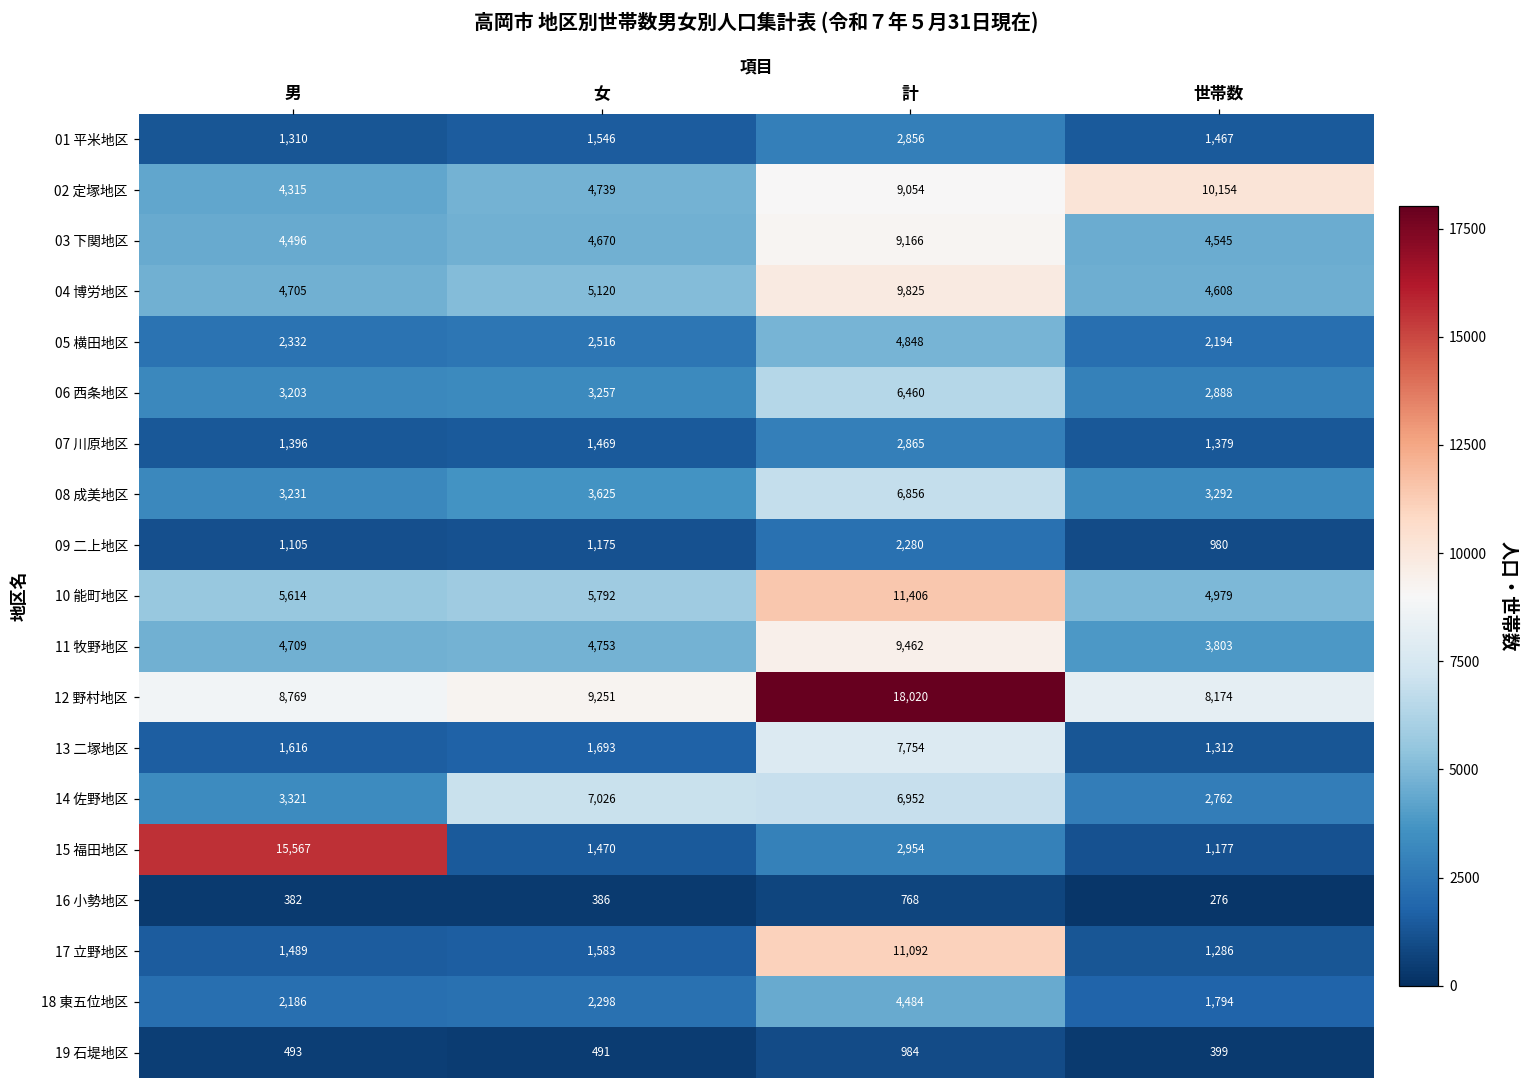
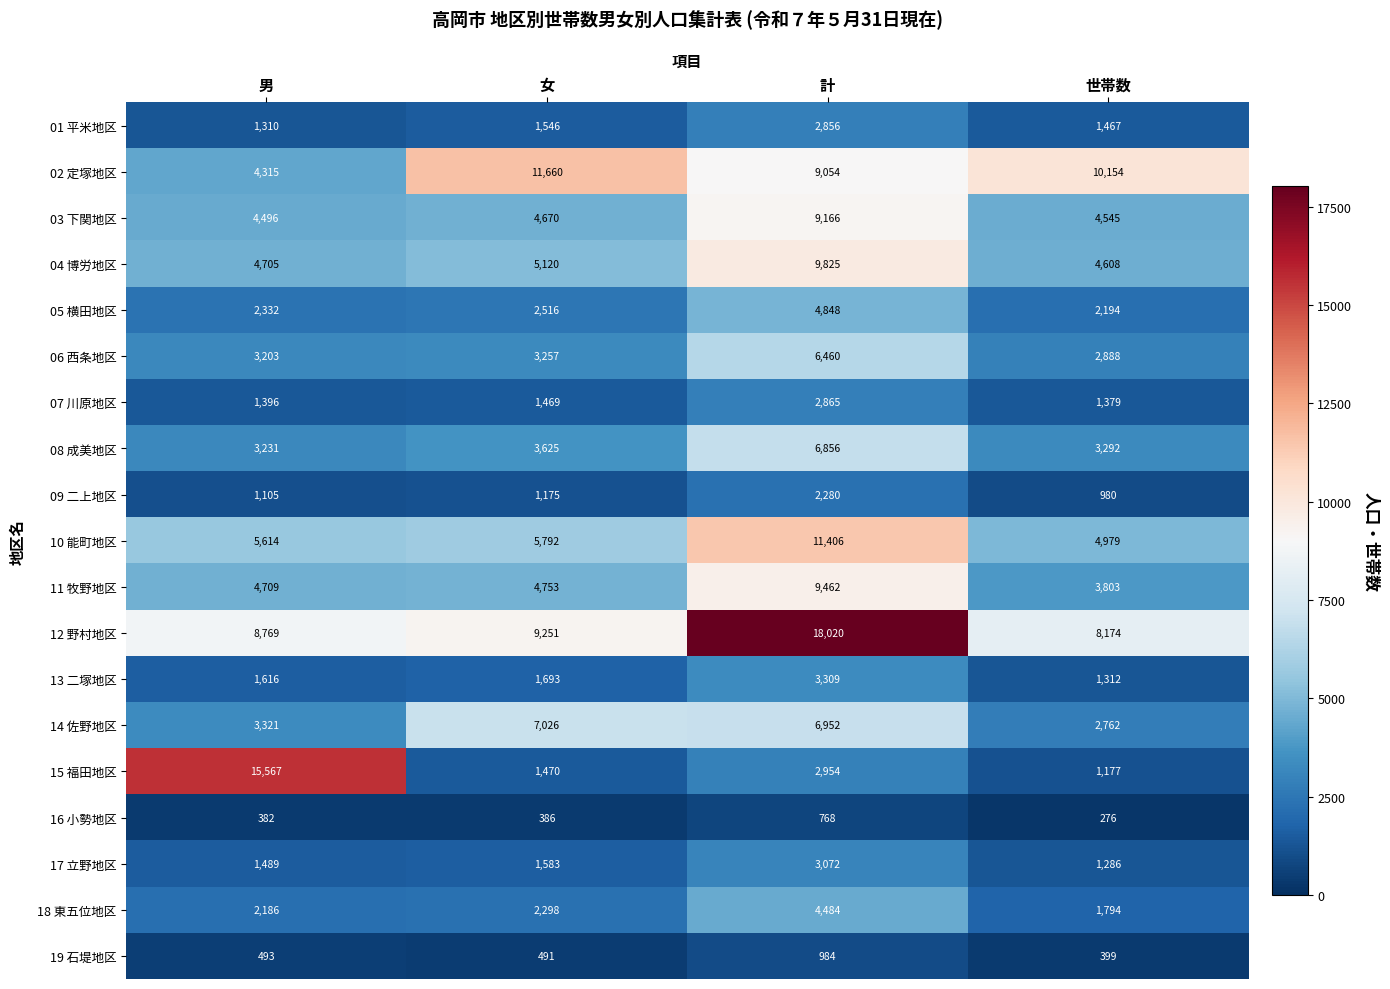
02 定塚地区, 女: 4,739 -> 11,660
13 二塚地区, 計: 7,754 -> 3,309
17 立野地区, 計: 11,092 -> 3,072
